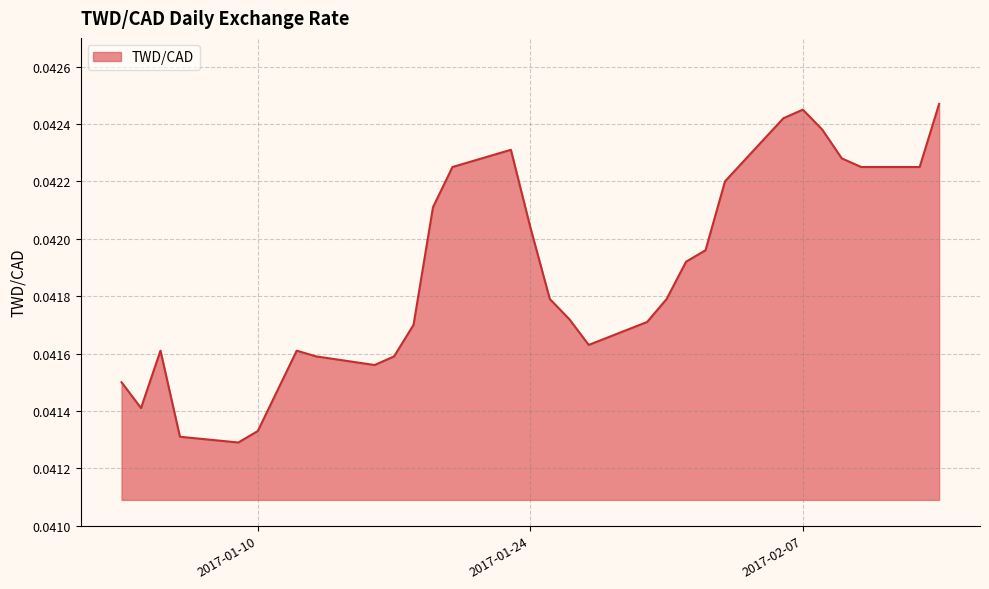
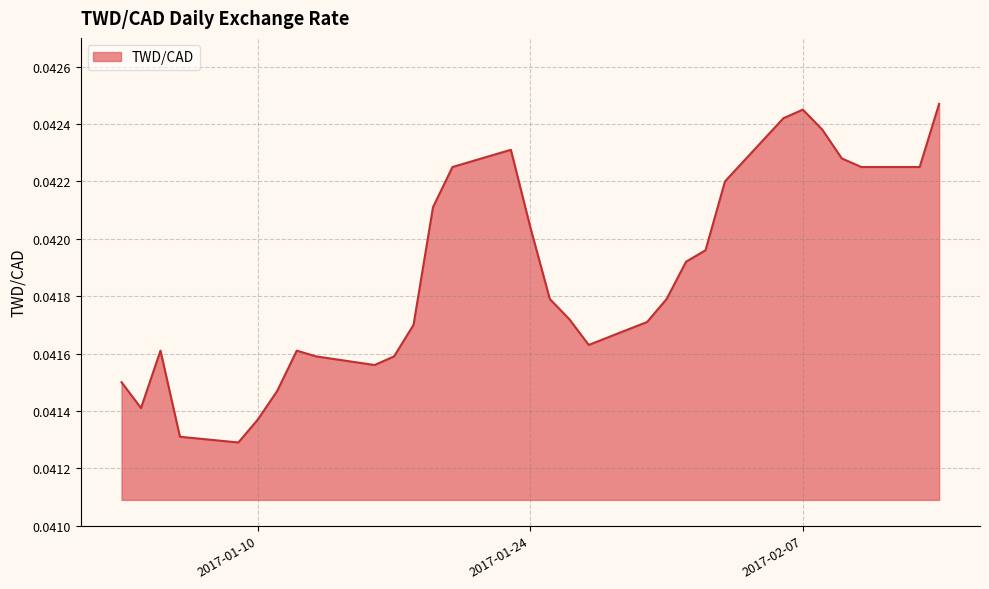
2017-01-10: 0.04133 -> 0.04137
